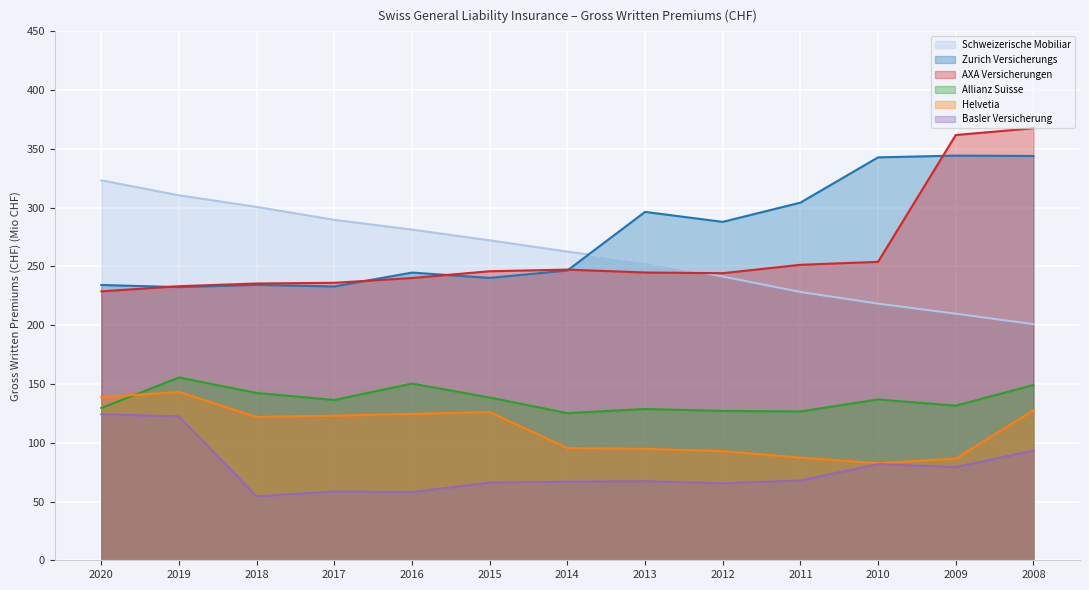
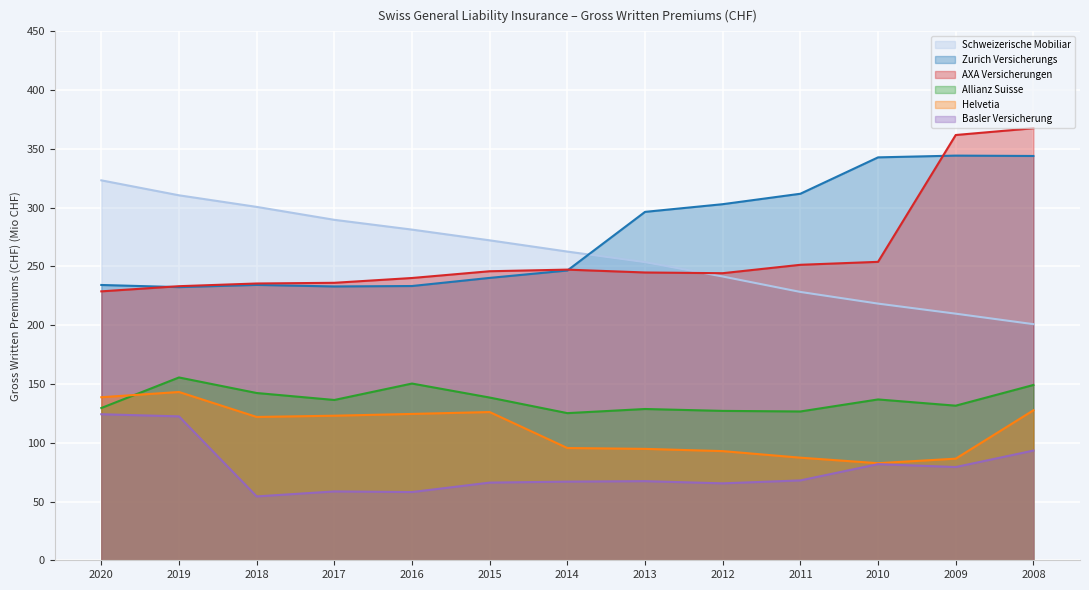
Zurich Versicherungs, 2016: 245 -> 233
Zurich Versicherungs, 2012: 288 -> 303
Zurich Versicherungs, 2011: 304 -> 312
